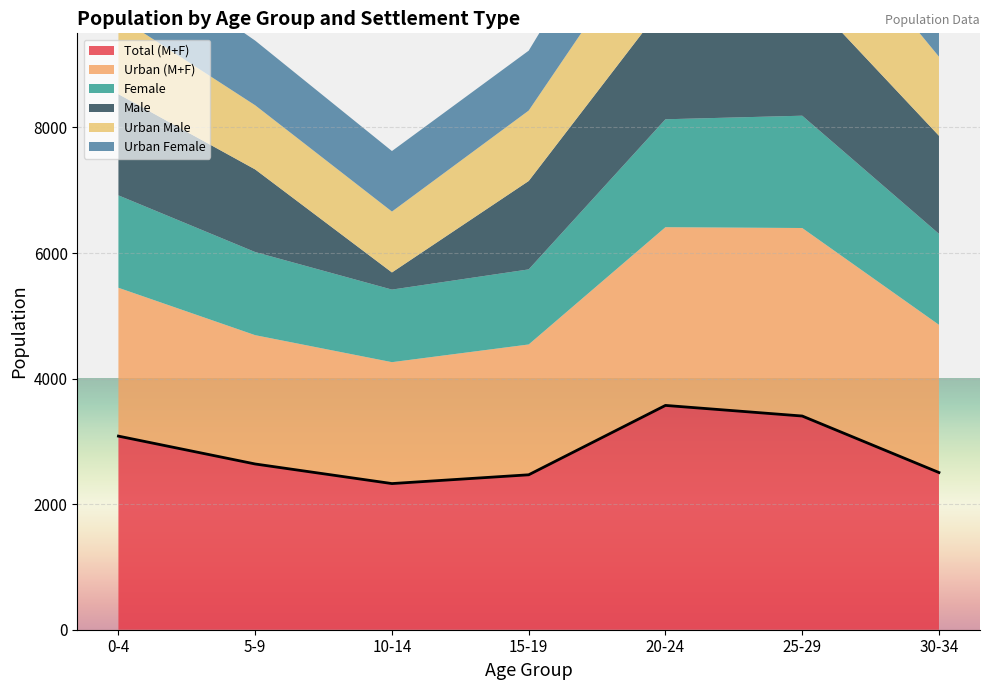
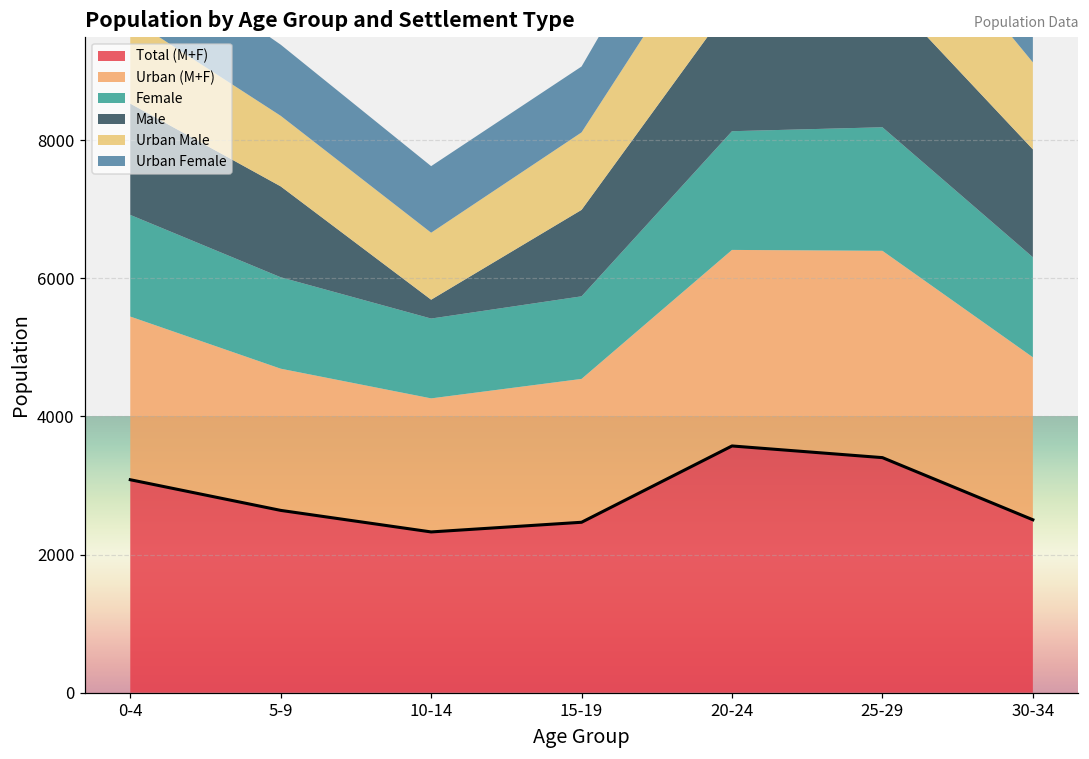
Male, 15-19: 1400 -> 1300
